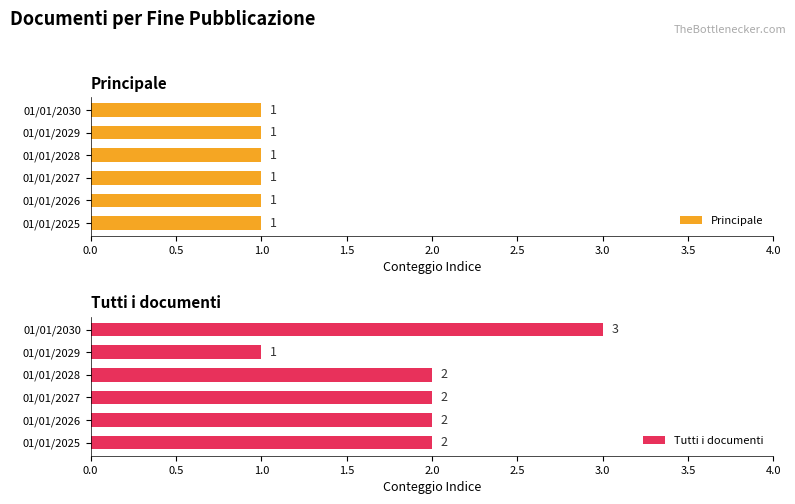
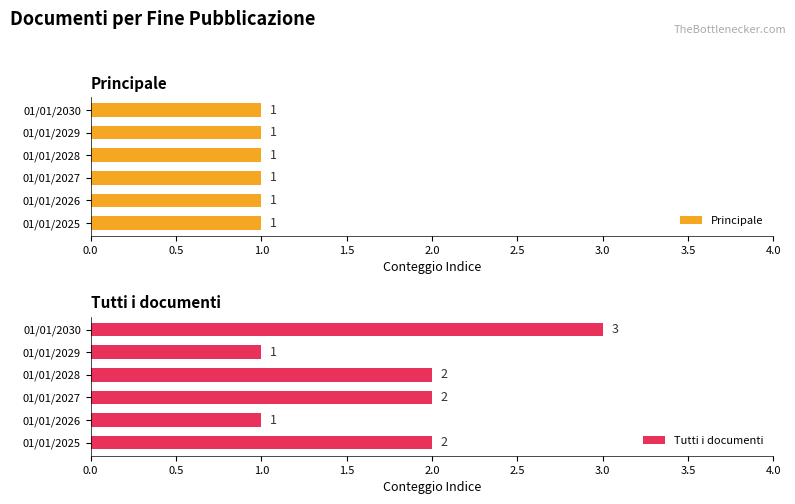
Tutti i documenti, 01/01/2026: 2 -> 1
